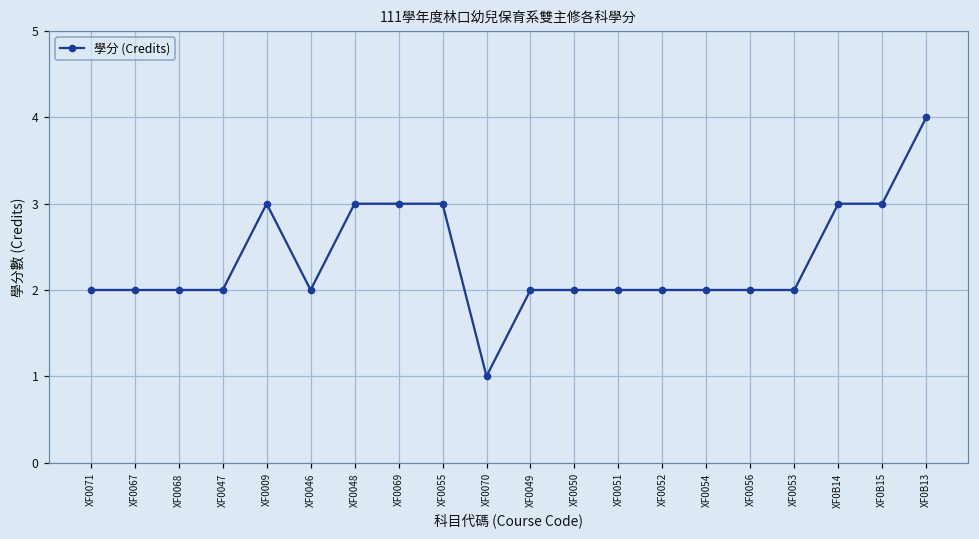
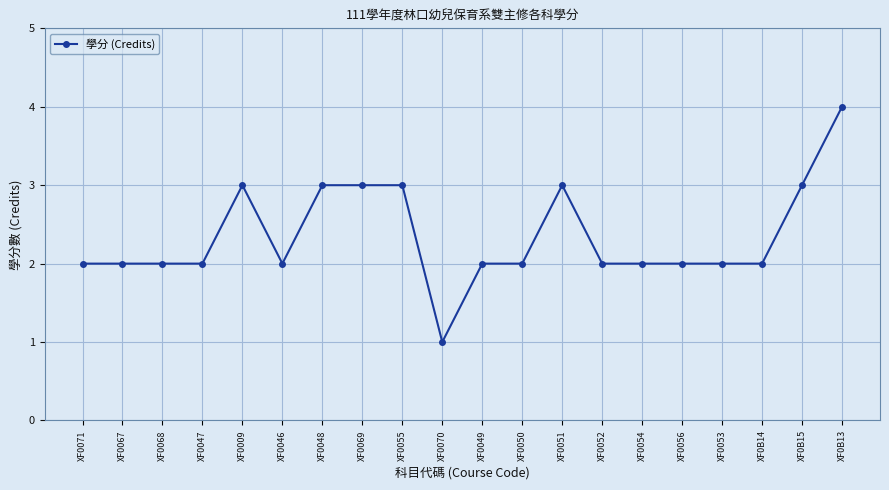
XF0051: 2 -> 3
XF0B14: 3 -> 2
